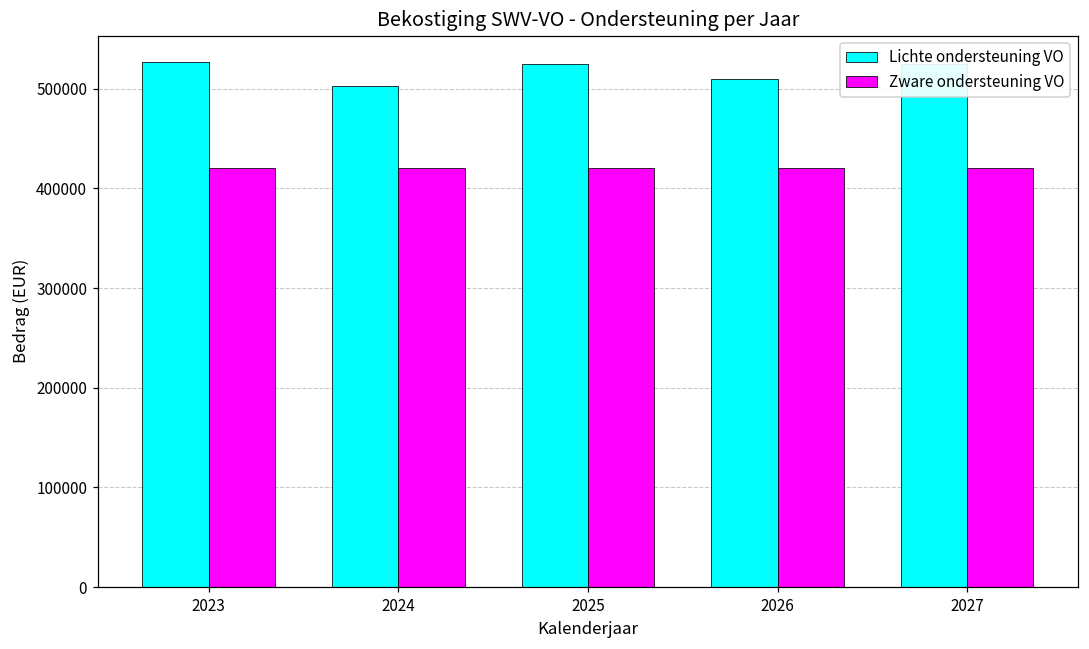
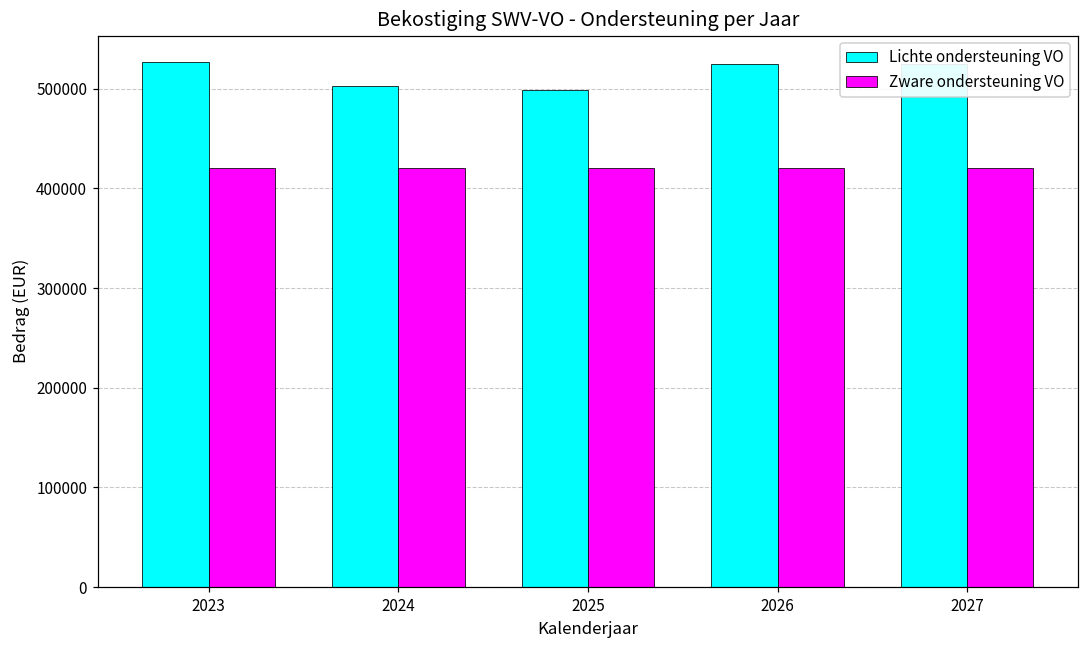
Lichte ondersteuning VO, 2025: 520000 -> 500000
Lichte ondersteuning VO, 2026: 510000 -> 520000
